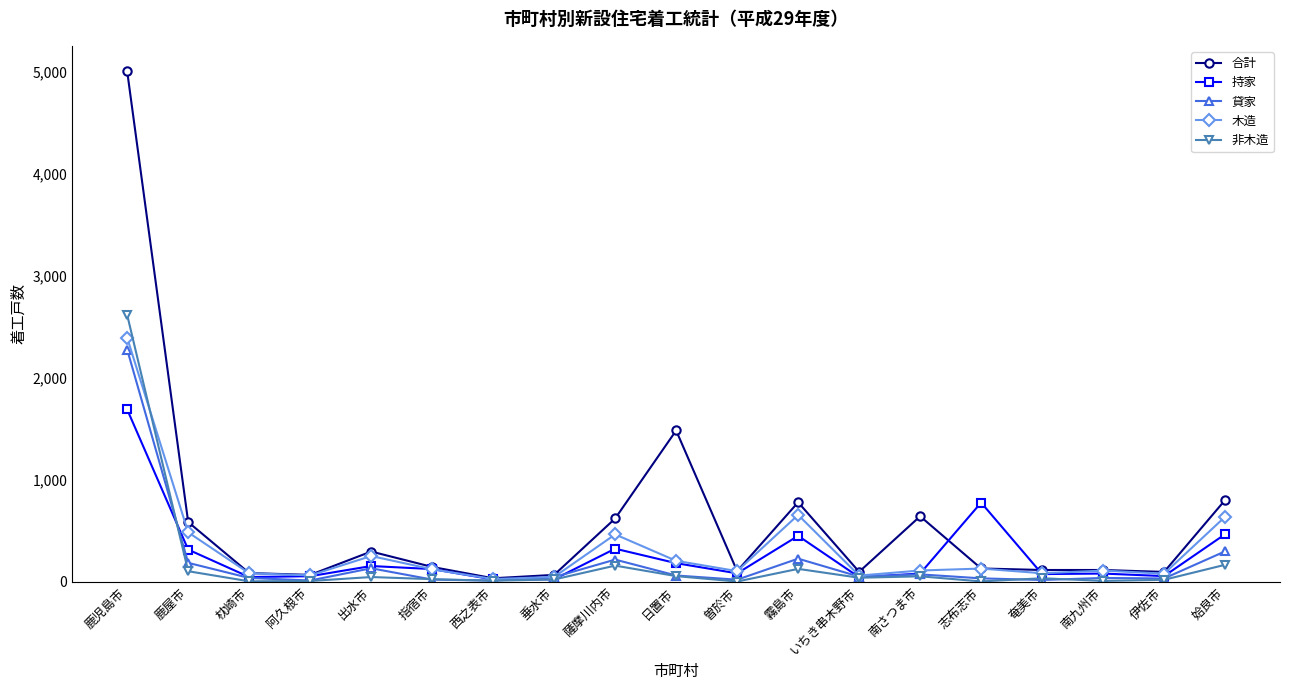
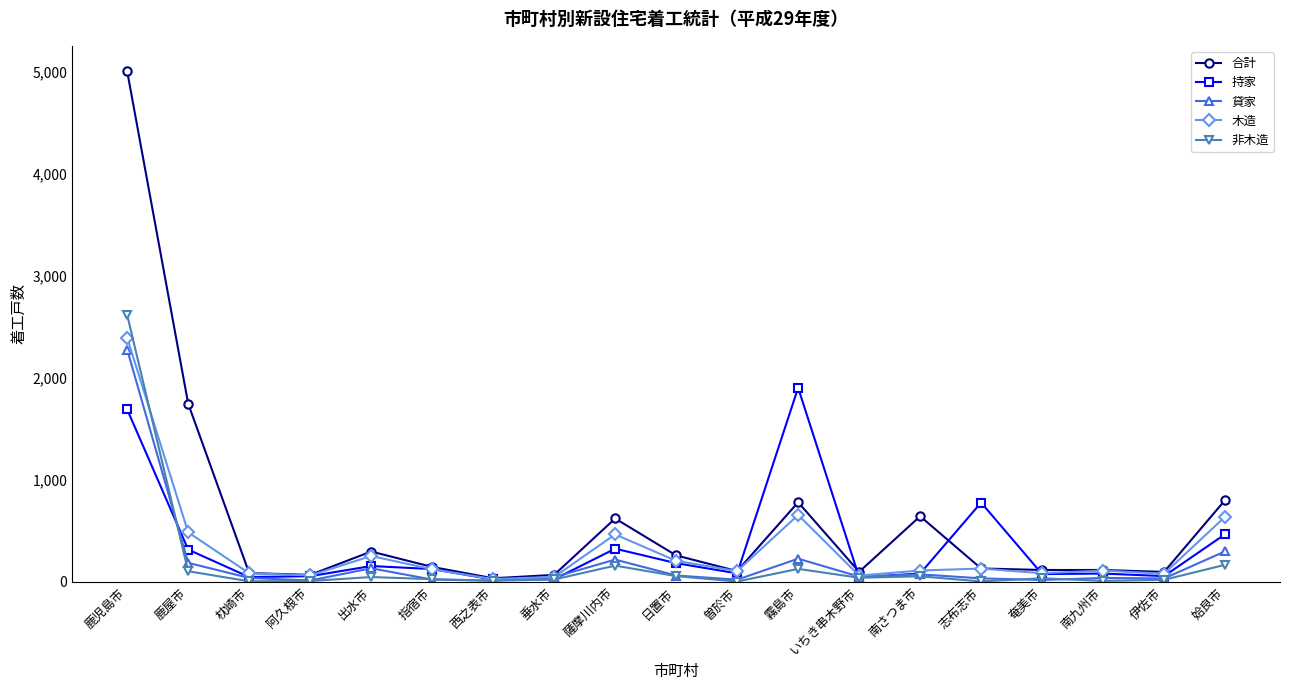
合計, 鹿屋市: 580 -> 1,740
合計, 日置市: 1,480 -> 260
持家, 霧島市: 450 -> 1,900
